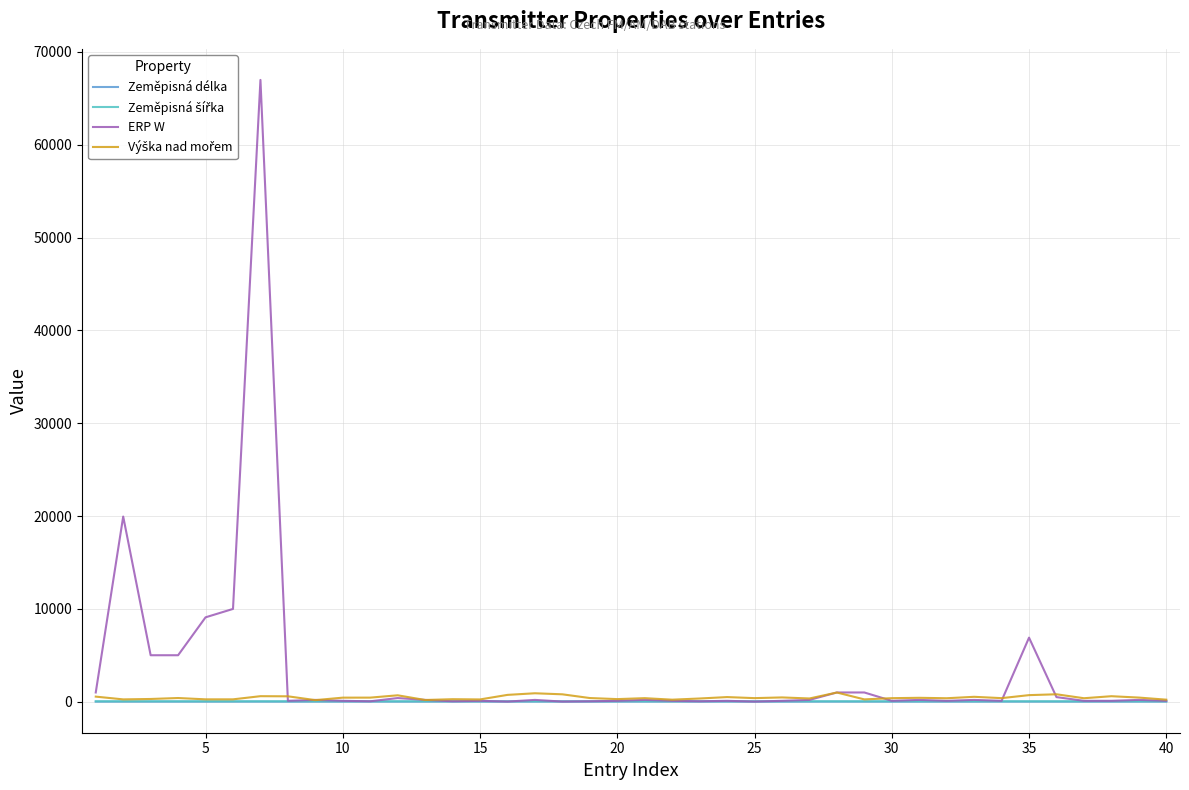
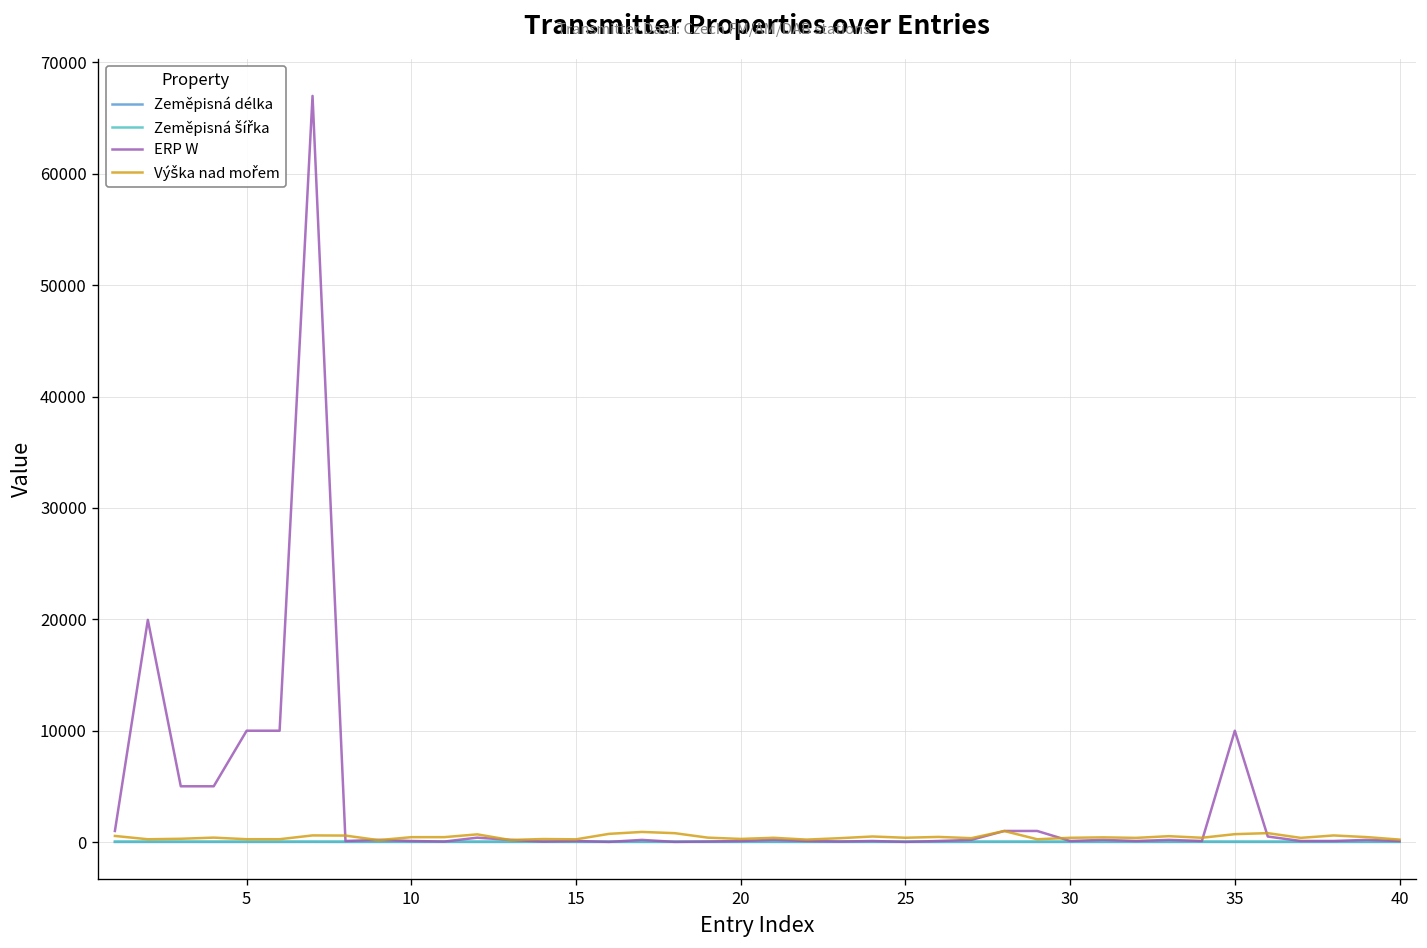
ERP W, 5: 9000 -> 10000
ERP W, 35: 7000 -> 10000
